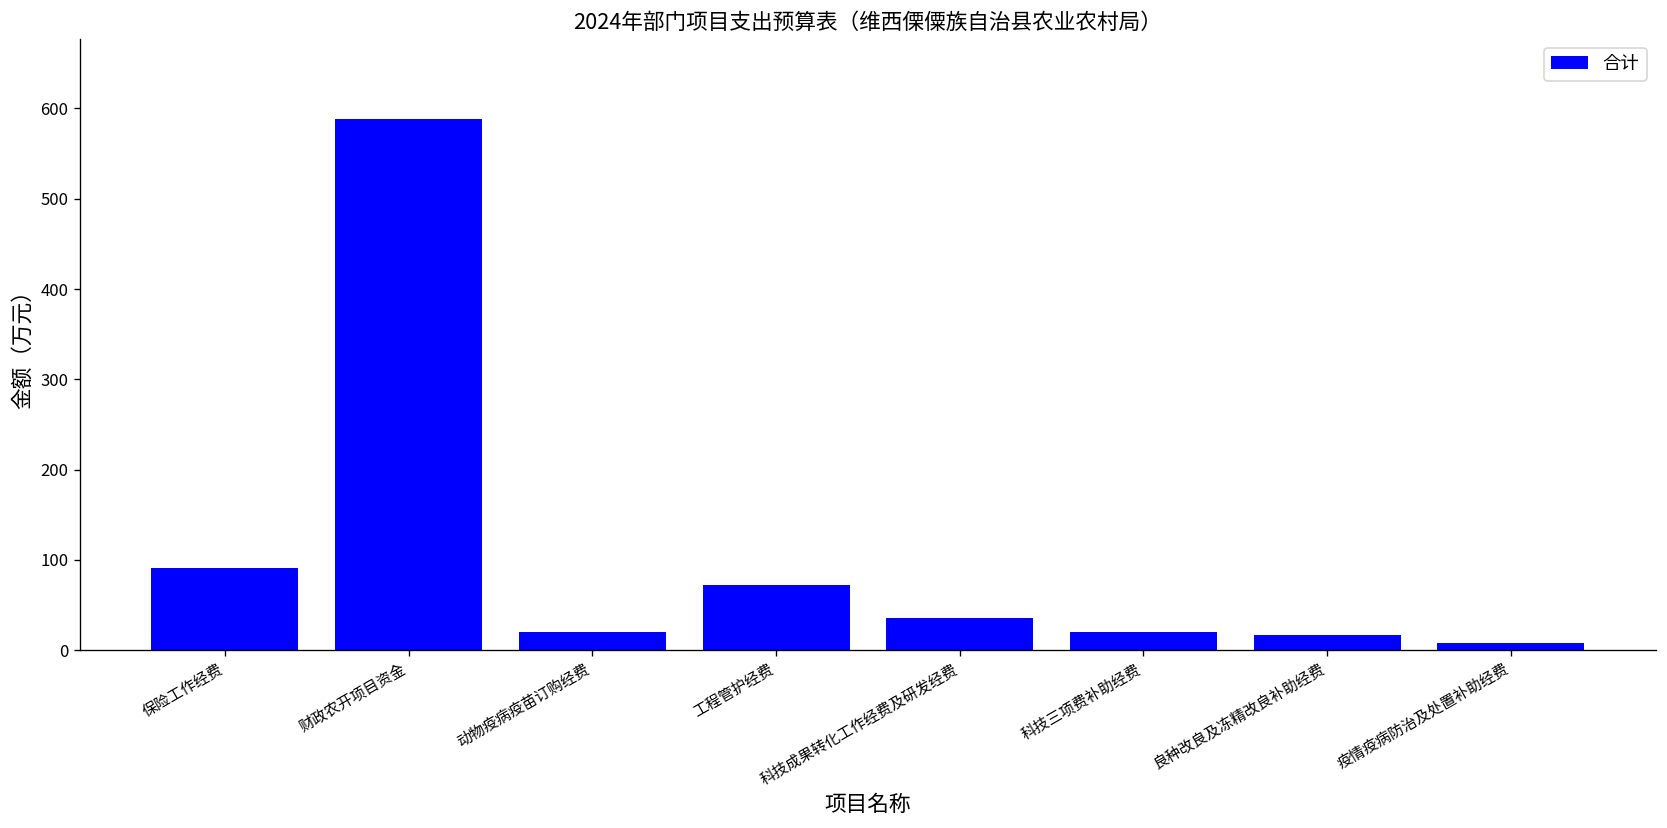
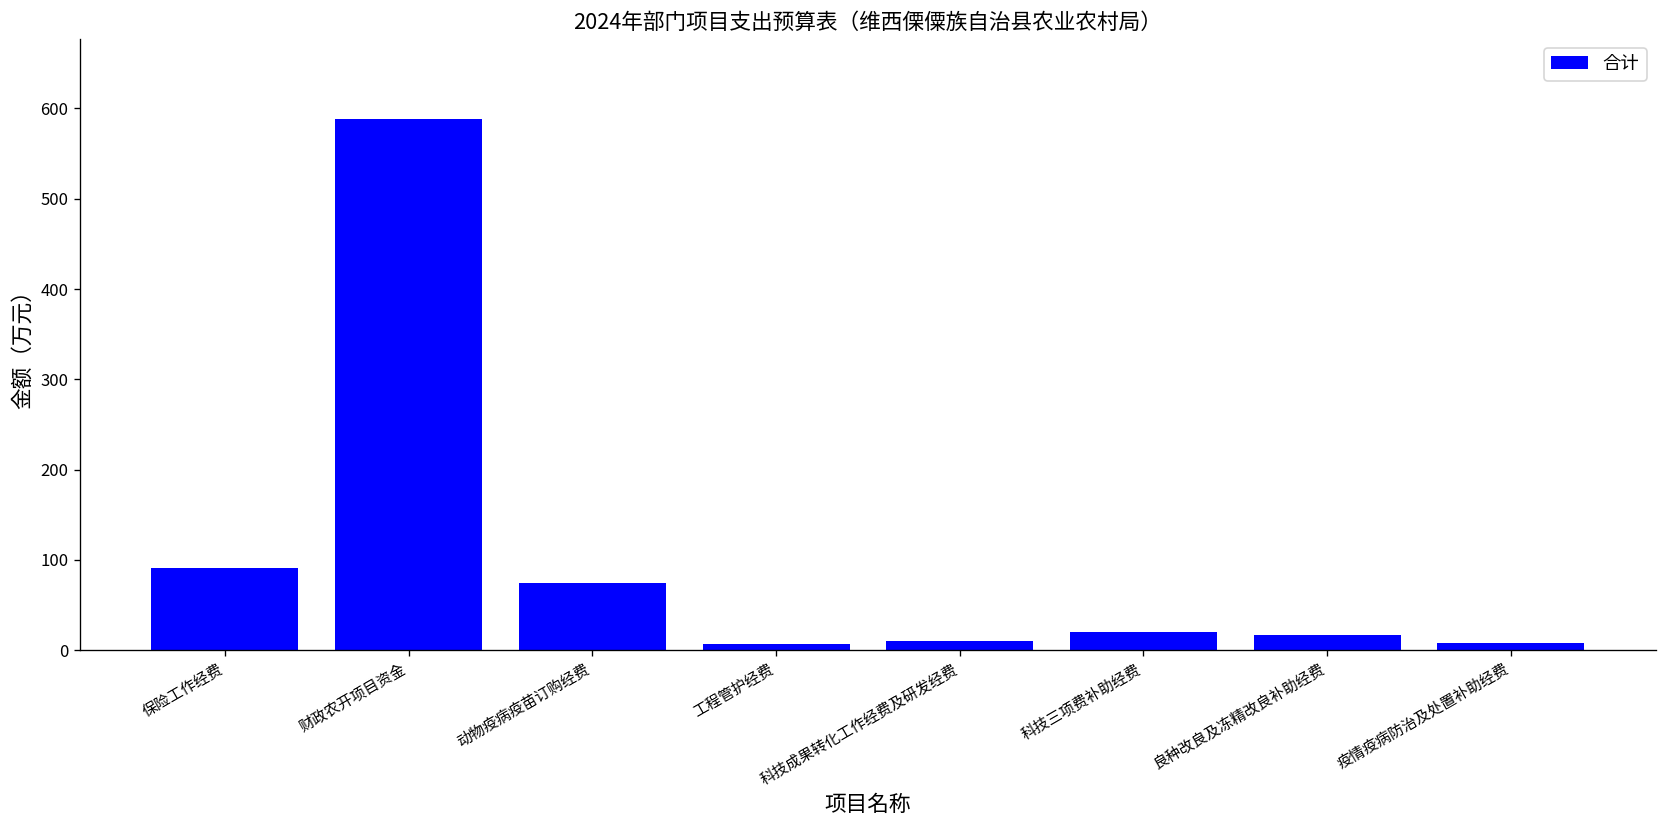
动物疫病疫苗订购经费: 20 -> 70
工程管护经费: 70 -> 10
科技成果转化工作经费及研发经费: 40 -> 10
